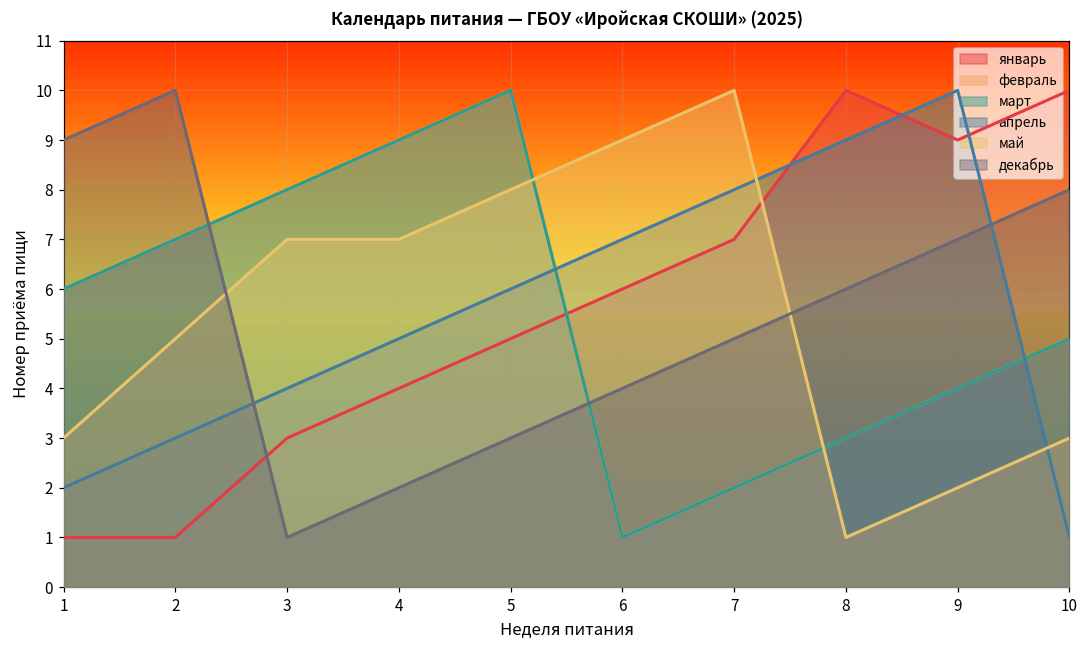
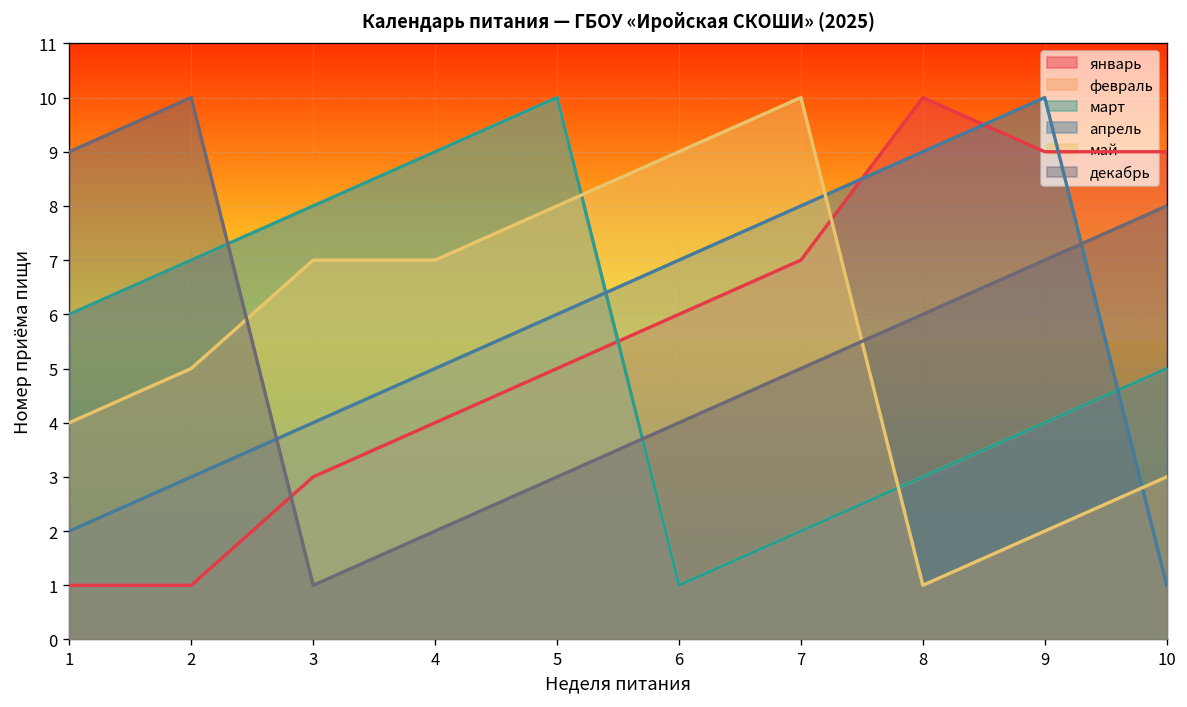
май, 1: 3 -> 4
январь, 10: 10 -> 9
